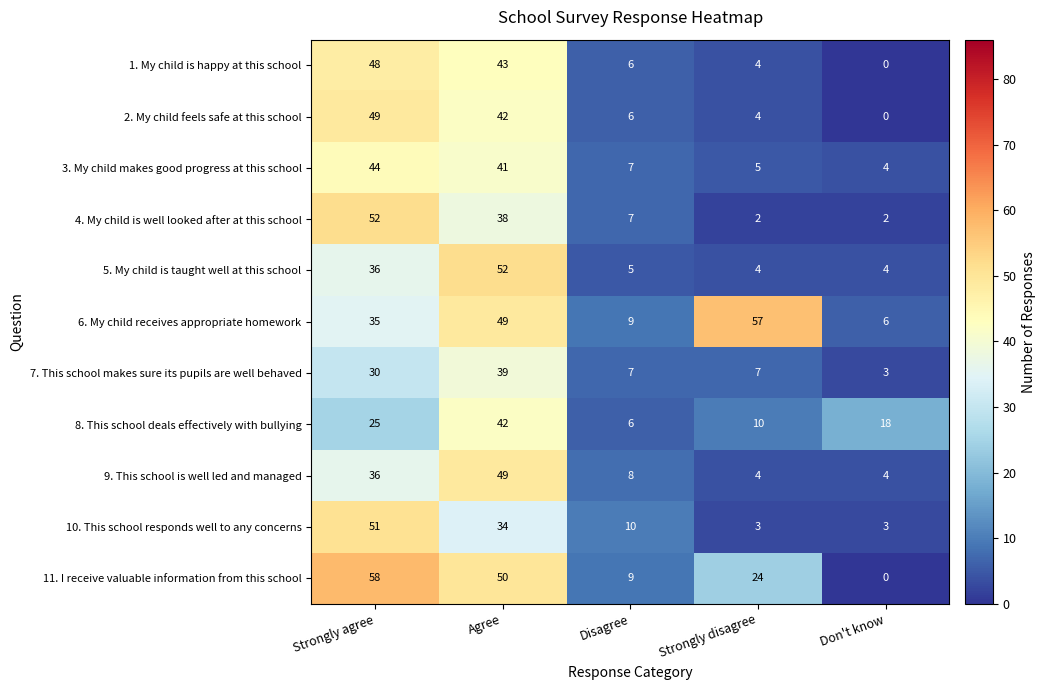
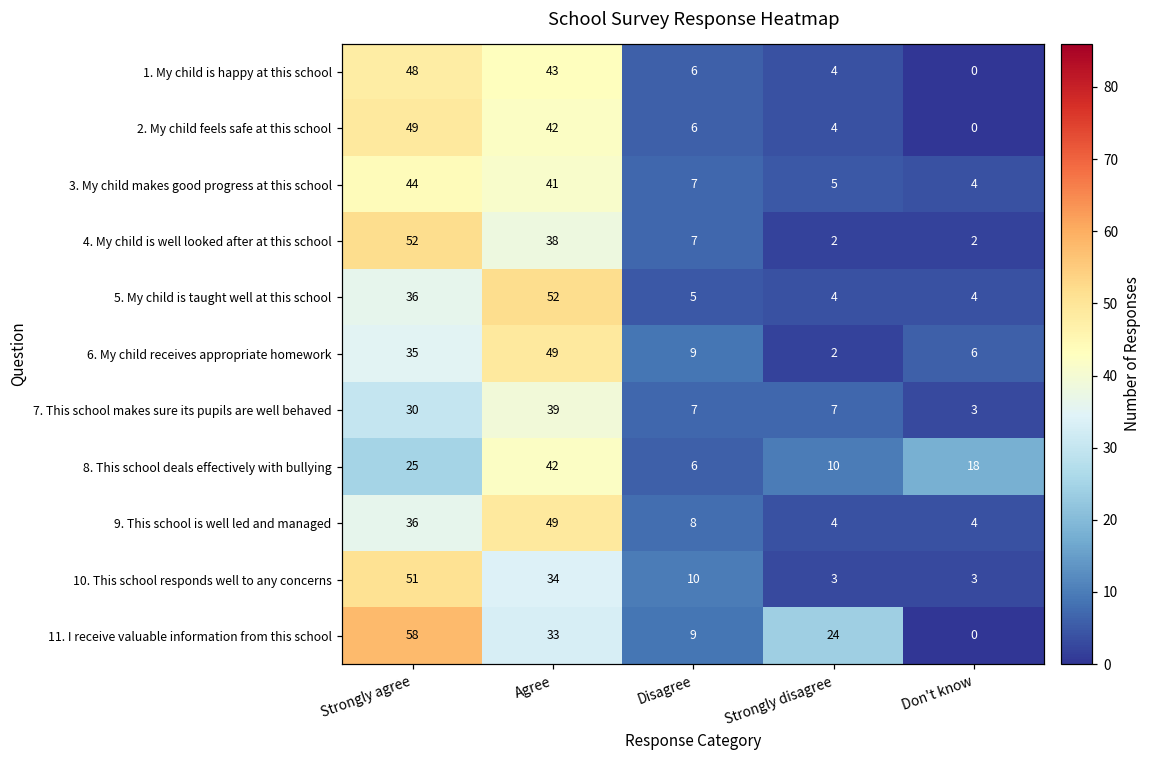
6. My child receives appropriate homework, Strongly disagree: 57 -> 2
11. I receive valuable information from this school, Agree: 50 -> 33
